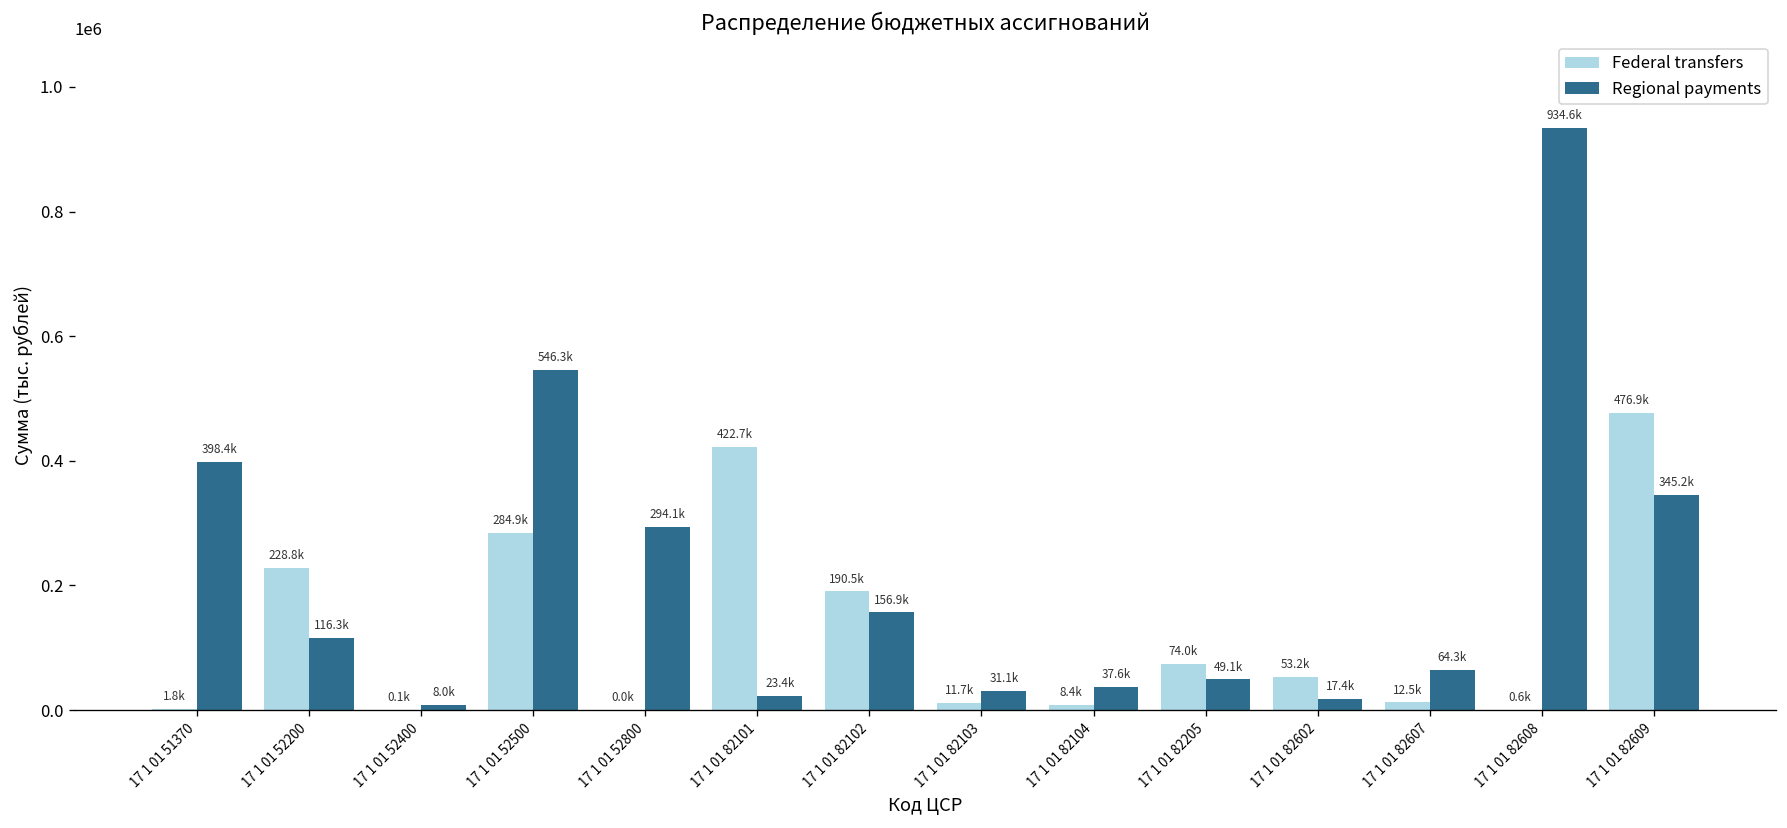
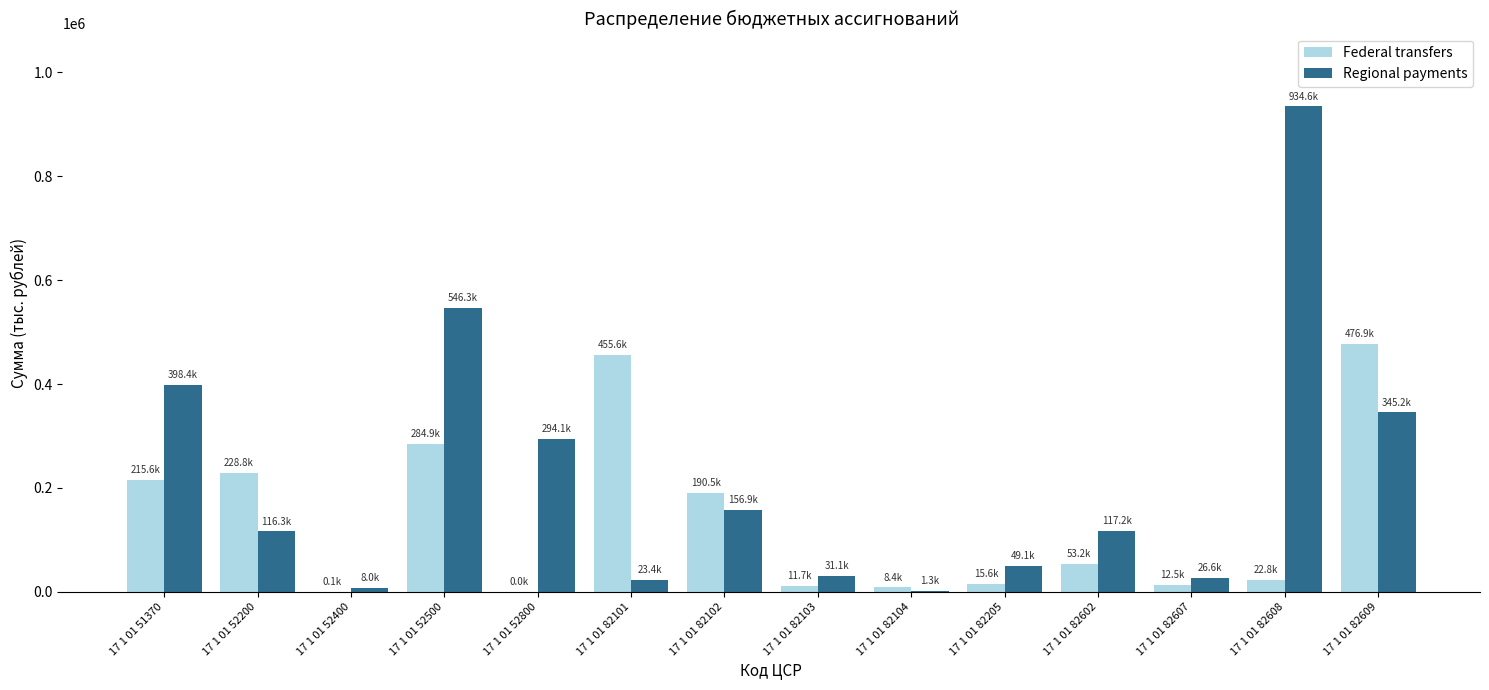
Federal transfers, 17 1 01 51370: 1.8k -> 215.6k
Federal transfers, 17 1 01 82101: 422.7k -> 455.6k
Regional payments, 17 1 01 82104: 37.6k -> 1.3k
Federal transfers, 17 1 01 82205: 74.0k -> 15.6k
Regional payments, 17 1 01 82602: 17.4k -> 117.2k
Regional payments, 17 1 01 82607: 64.3k -> 26.6k
Federal transfers, 17 1 01 82608: 0.6k -> 22.8k
